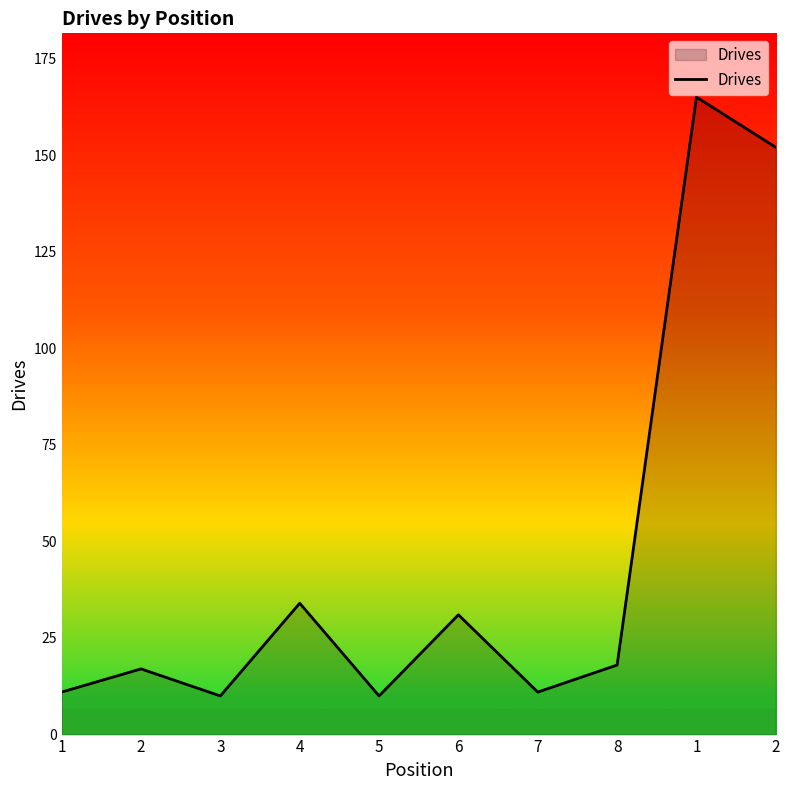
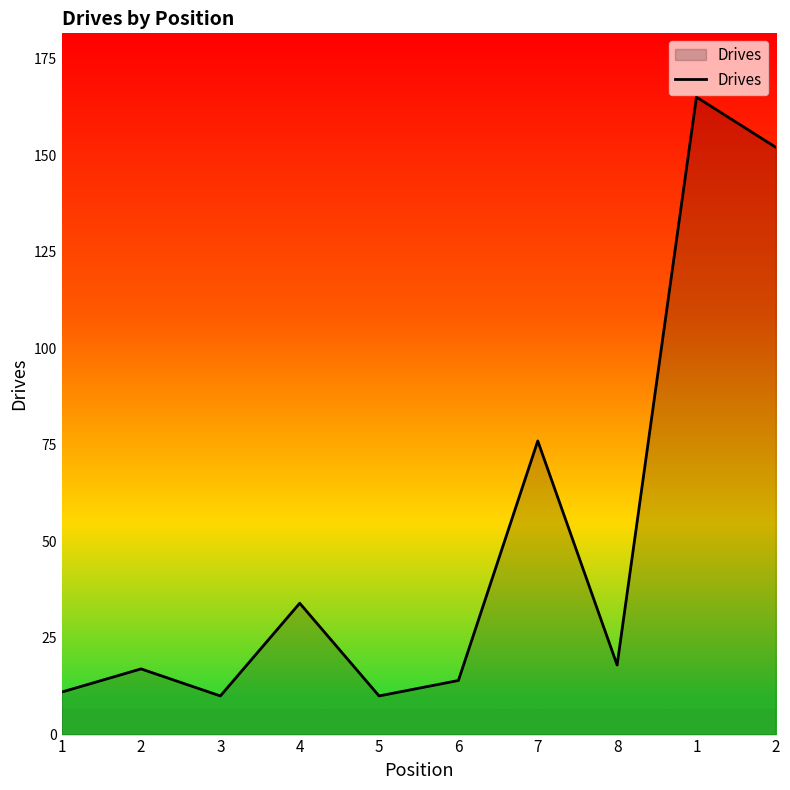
6: 31 -> 14
7: 11 -> 76
